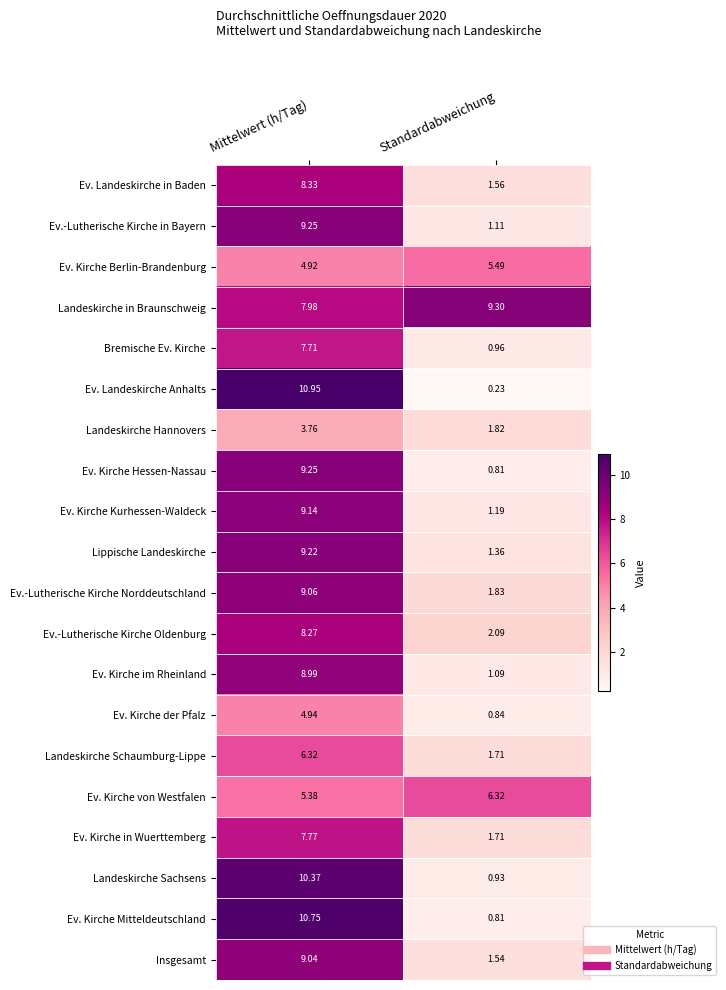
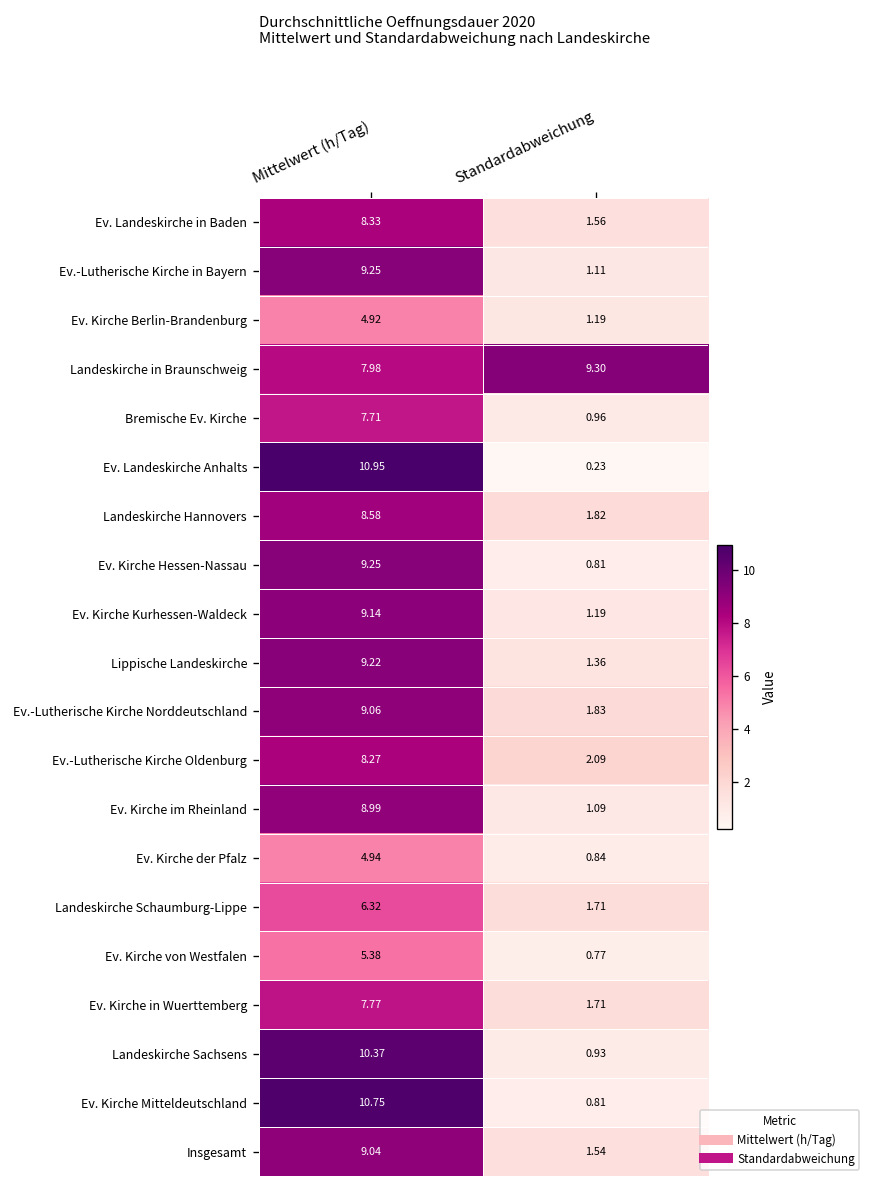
Ev. Kirche Berlin-Brandenburg, Standardabweichung: 5.49 -> 1.19
Landeskirche Hannovers, Mittelwert (h/Tag): 3.76 -> 8.58
Ev. Kirche von Westfalen, Standardabweichung: 6.32 -> 0.77
